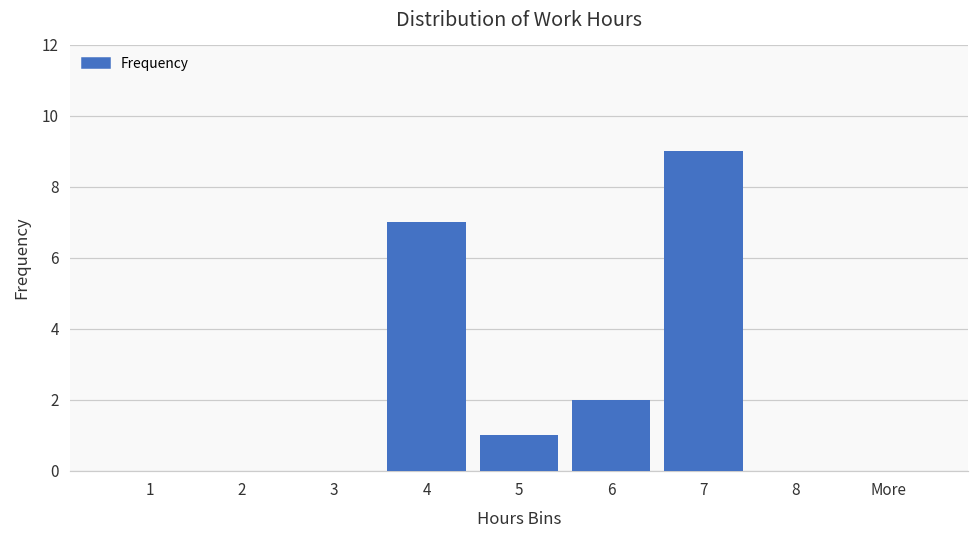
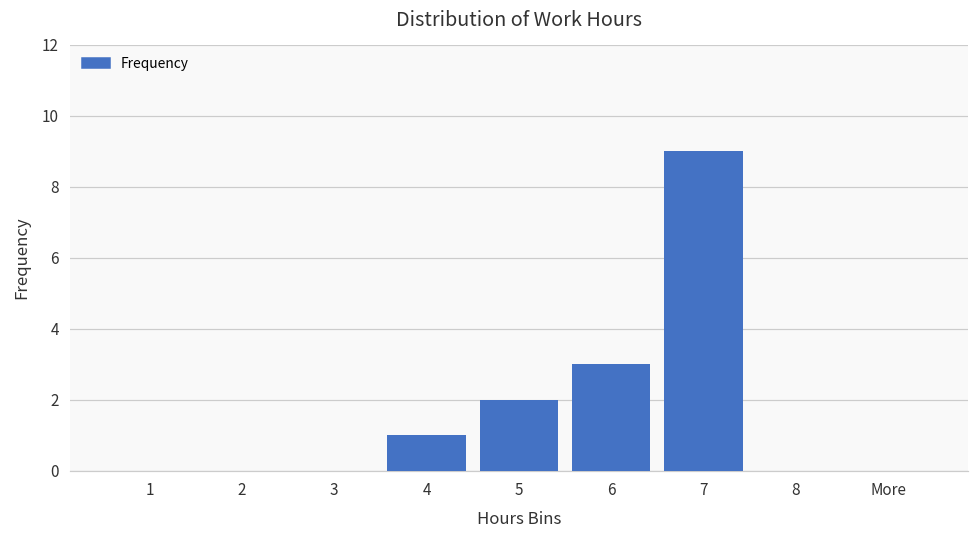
4: 7 -> 1
5: 1 -> 2
6: 2 -> 3
